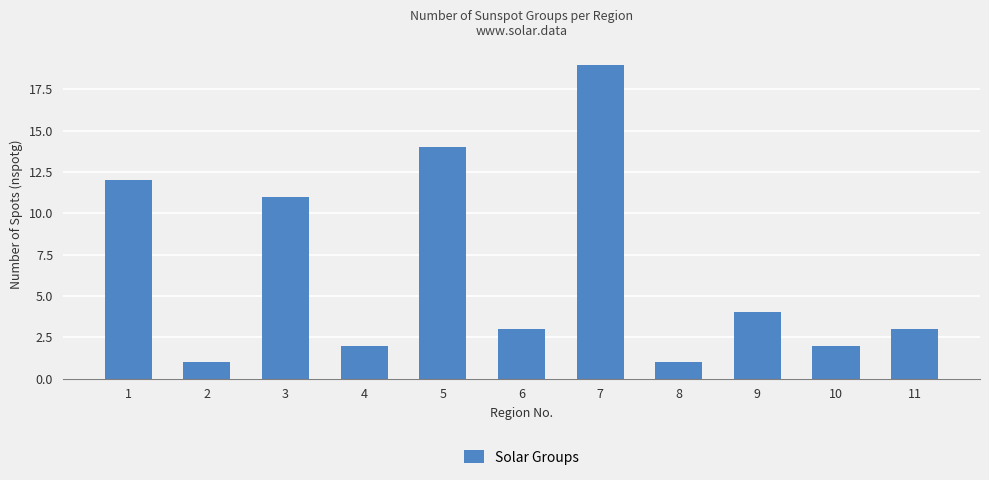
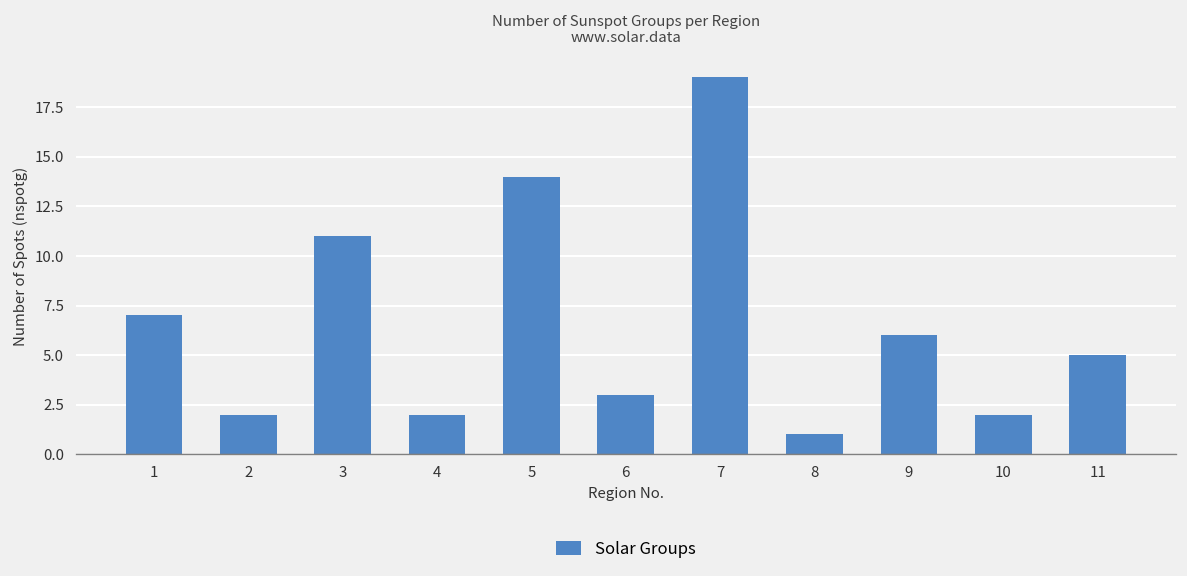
1: 12 -> 7
2: 1 -> 2
9: 4 -> 6
11: 3 -> 5
